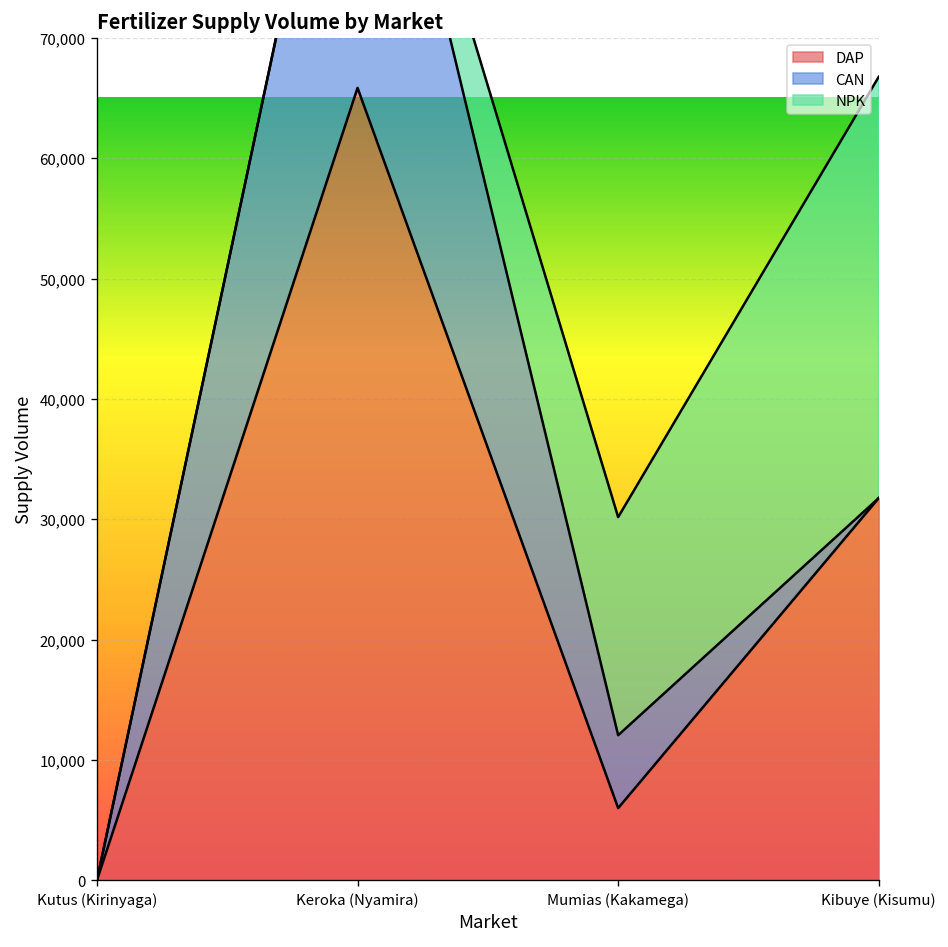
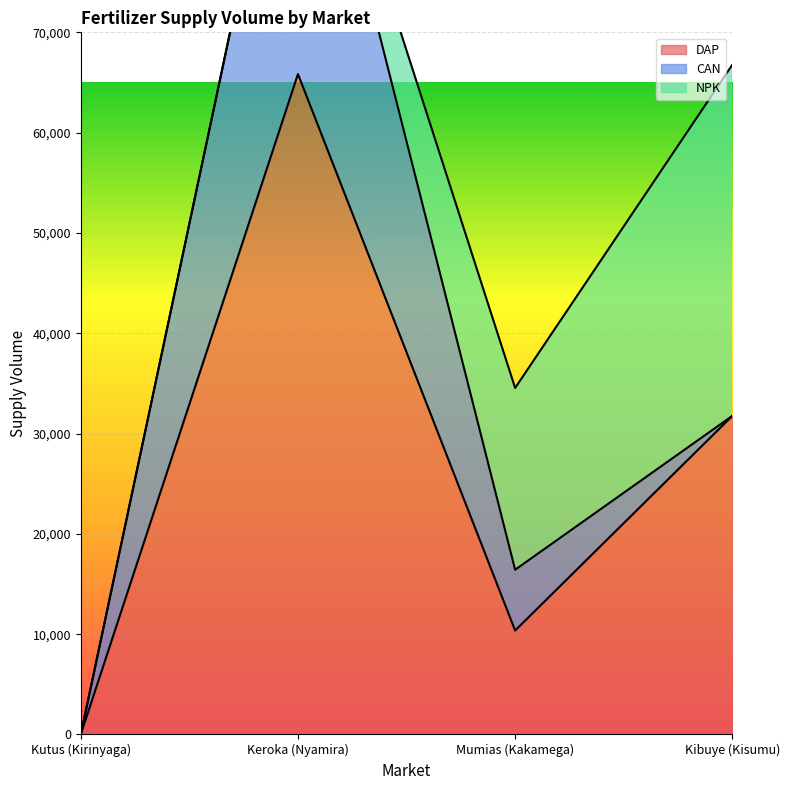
DAP, Mumias (Kakamega): 6,000 -> 10,400
